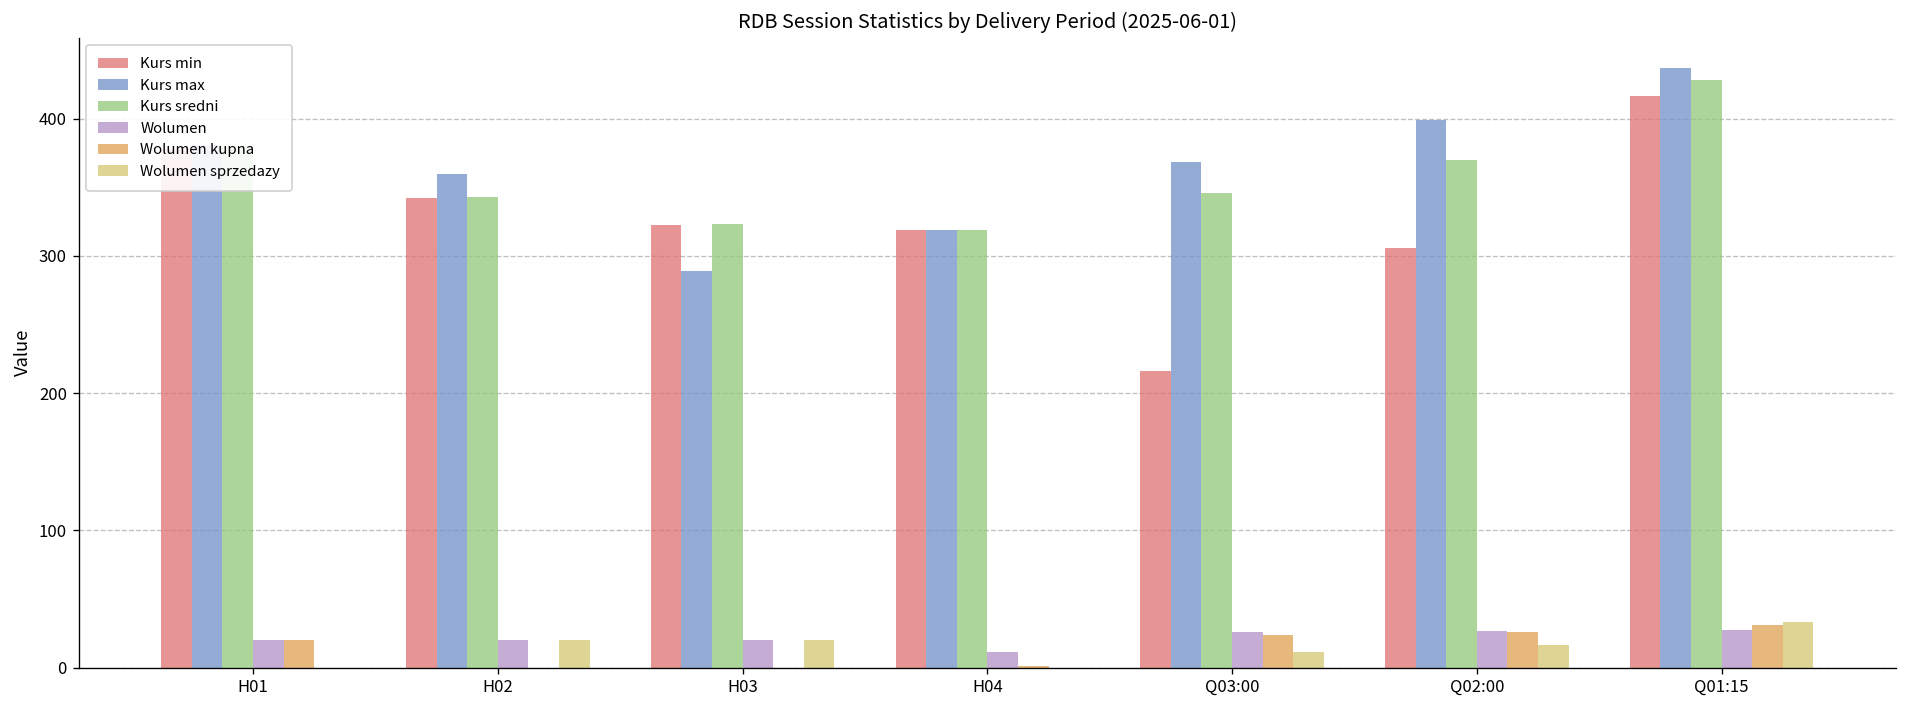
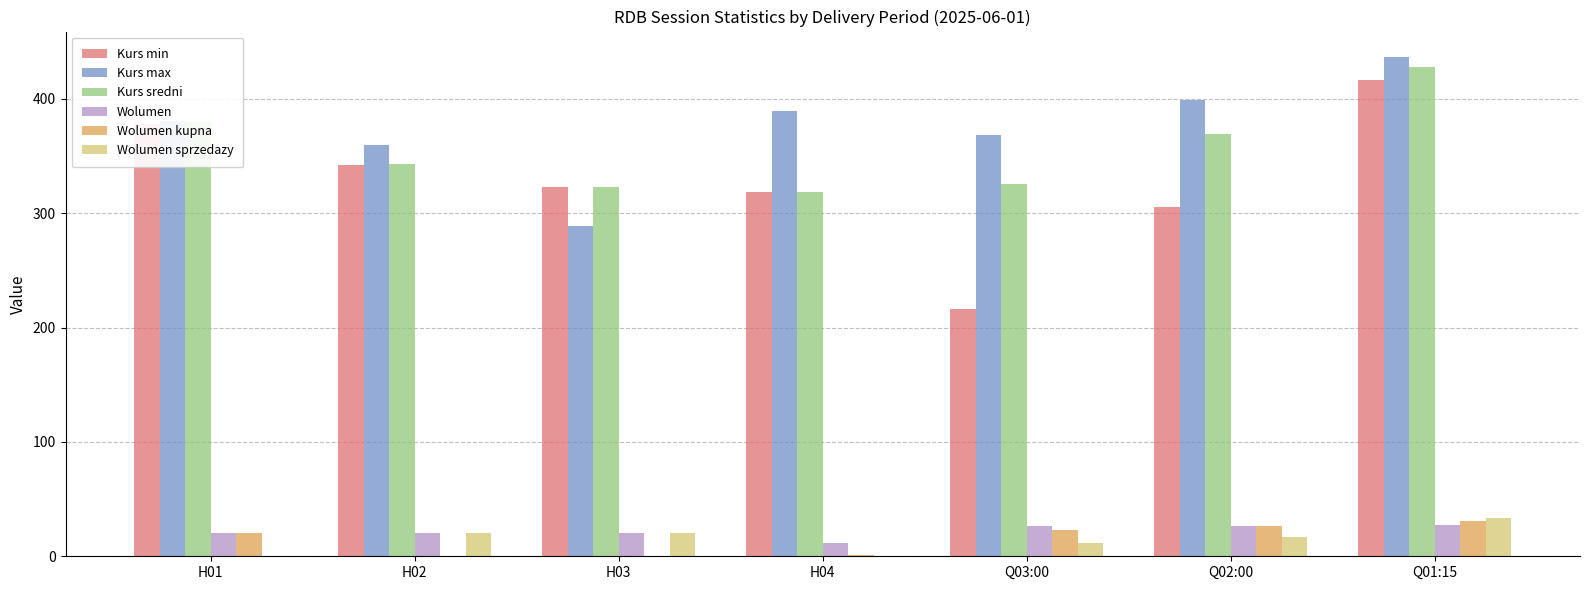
Kurs max, H04: 319 -> 389
Kurs sredni, Q03:00: 346 -> 325
